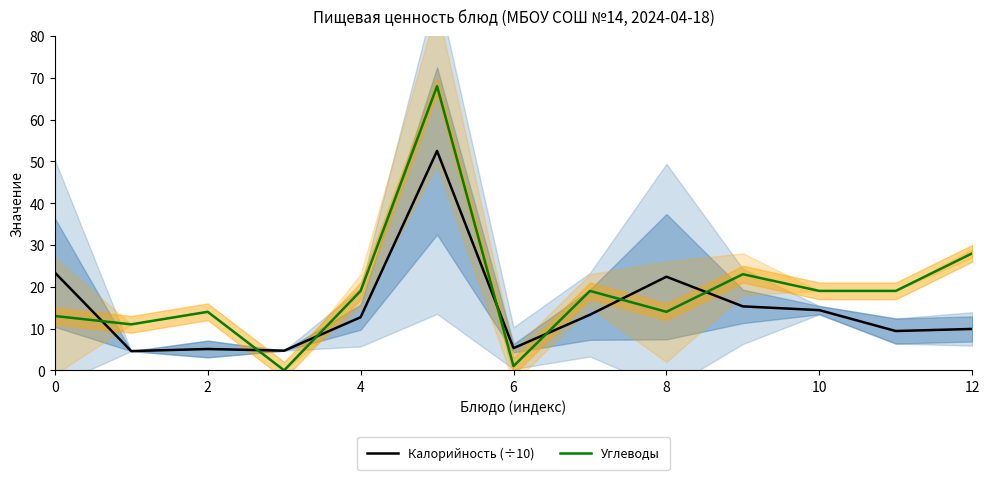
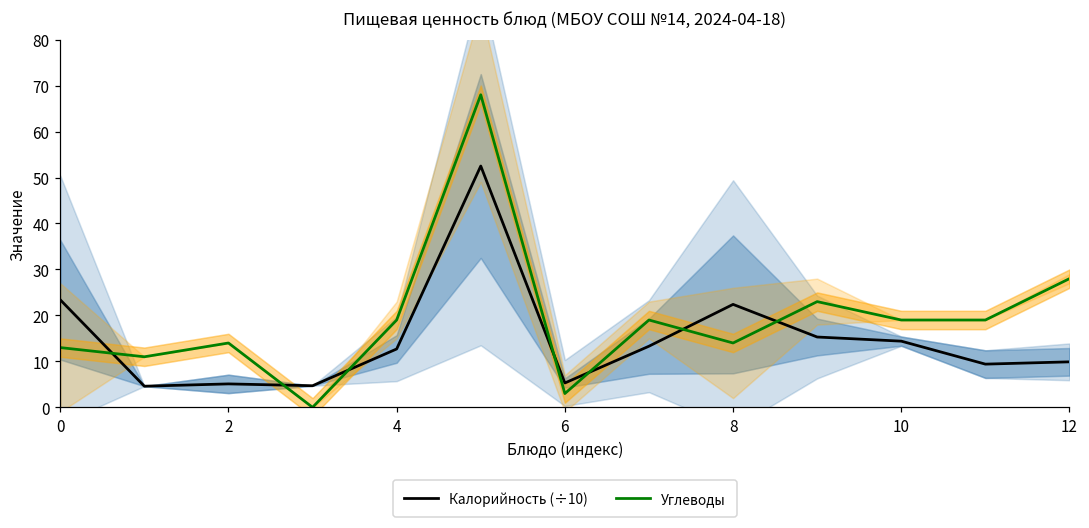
Углеводы, 6: 1 -> 3
